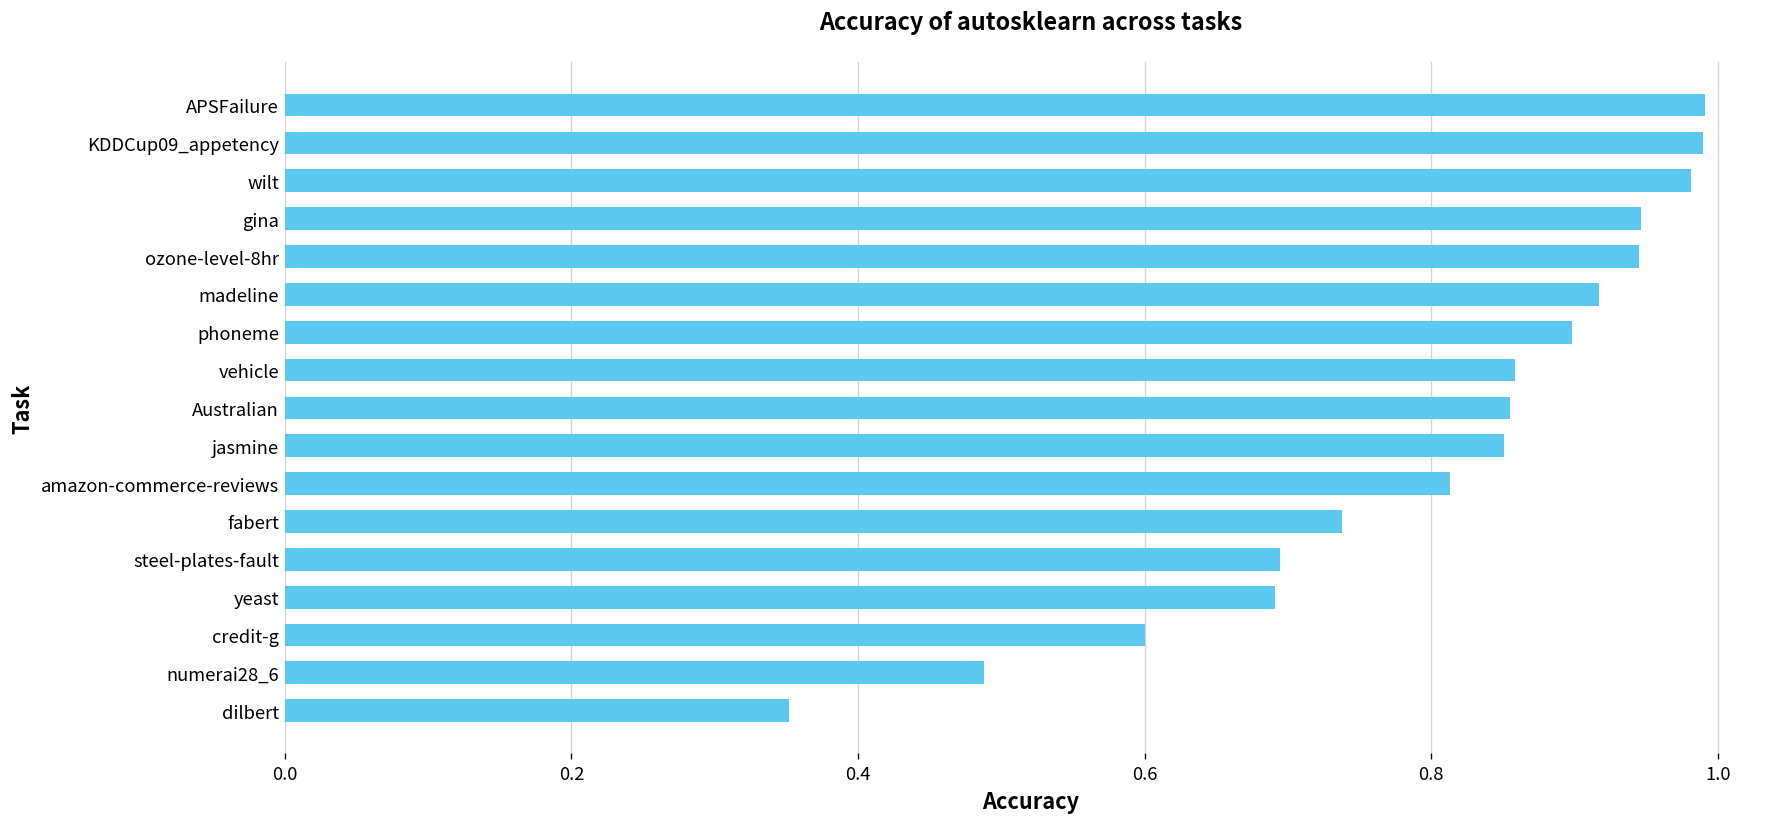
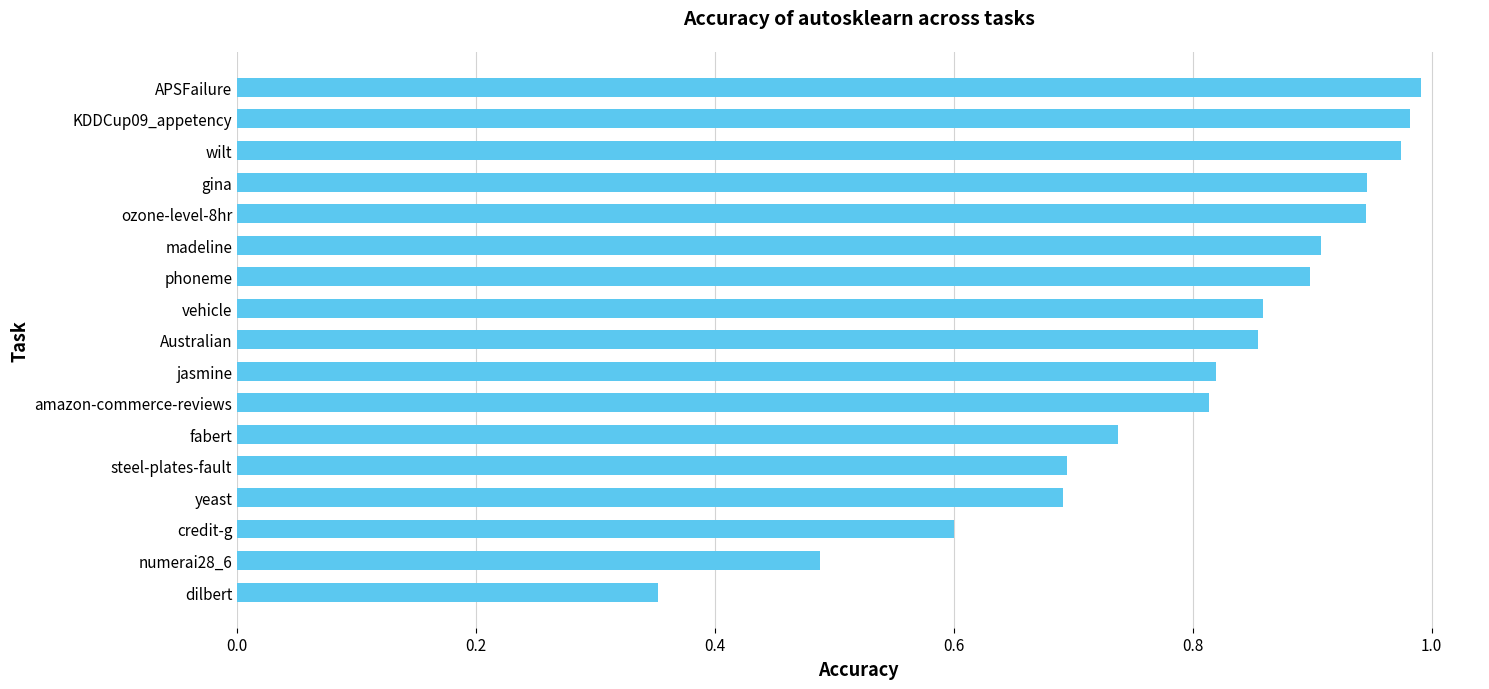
KDDCup09_appetency: 0.990 -> 0.982
wilt: 0.981 -> 0.975
madeline: 0.917 -> 0.908
jasmine: 0.851 -> 0.819
